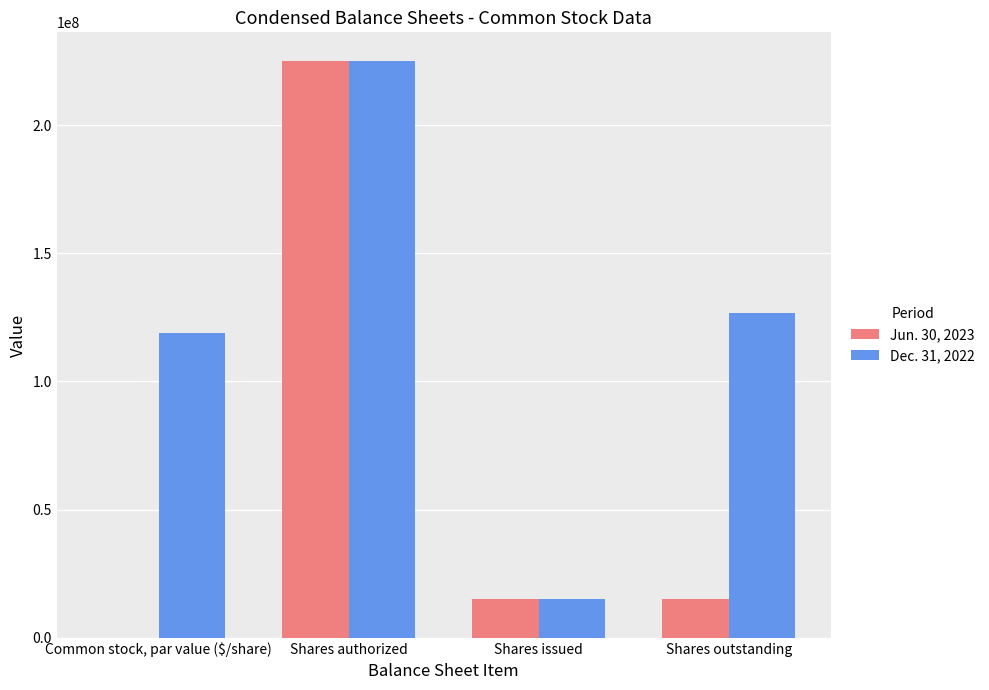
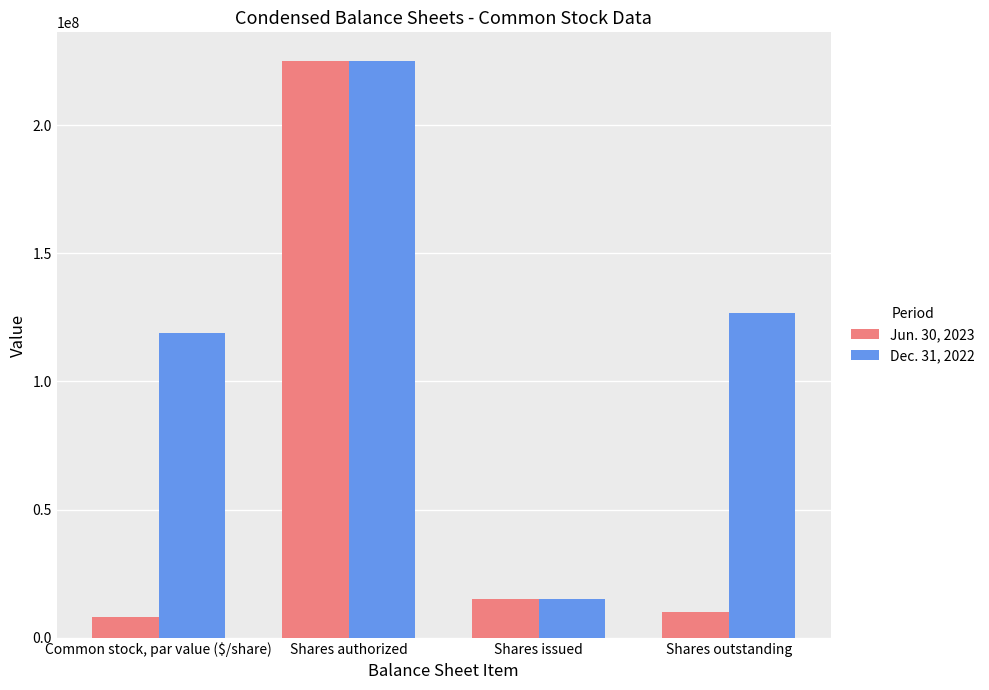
Jun. 30, 2023, Common stock, par value ($/share): 0 -> 8000000
Jun. 30, 2023, Shares outstanding: 15000000 -> 10000000
